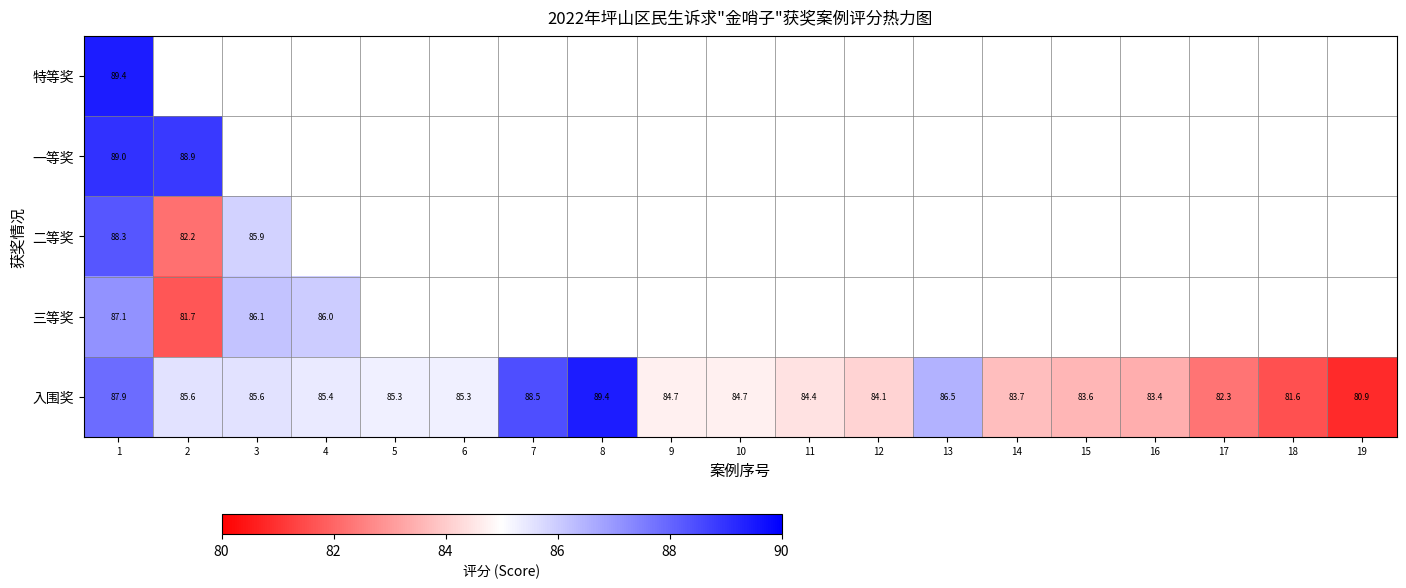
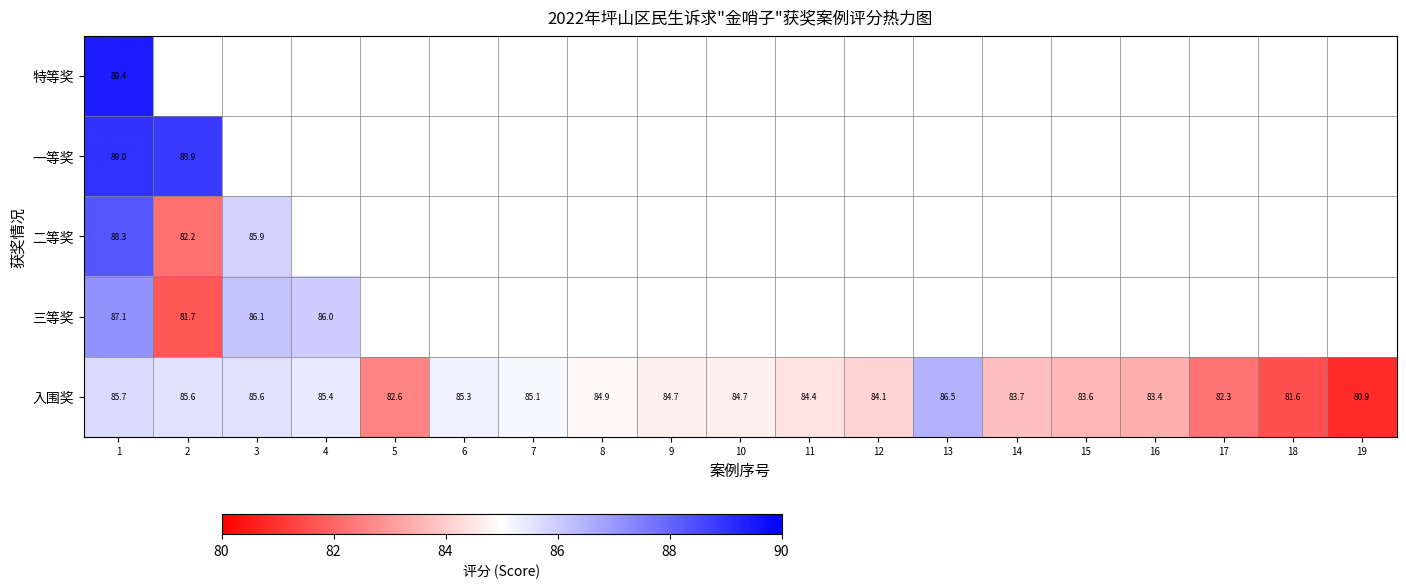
入围奖, 1: 87.9 -> 85.7
入围奖, 5: 85.3 -> 82.6
入围奖, 7: 88.5 -> 85.1
入围奖, 8: 89.4 -> 84.9
